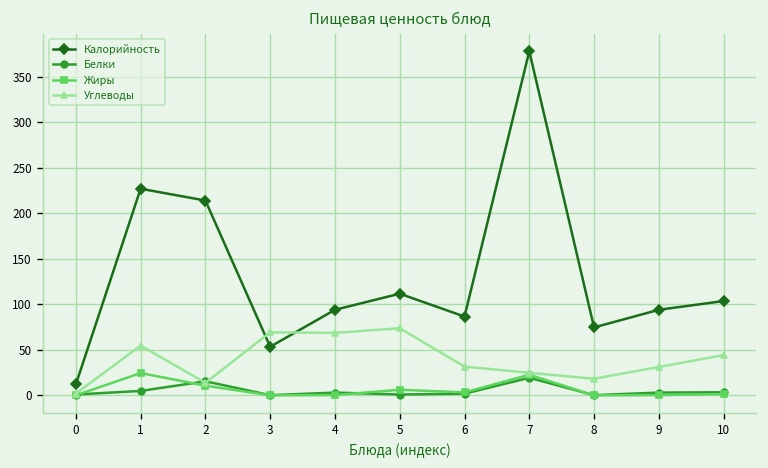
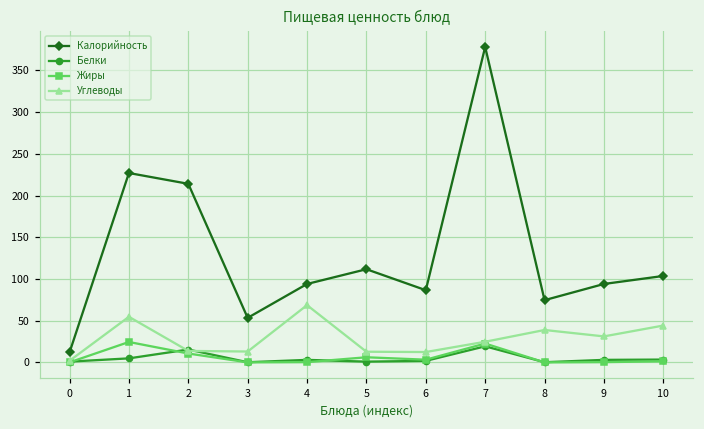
Углеводы, 3: 70 -> 10
Углеводы, 5: 70 -> 10
Углеводы, 6: 30 -> 10
Углеводы, 8: 20 -> 40
